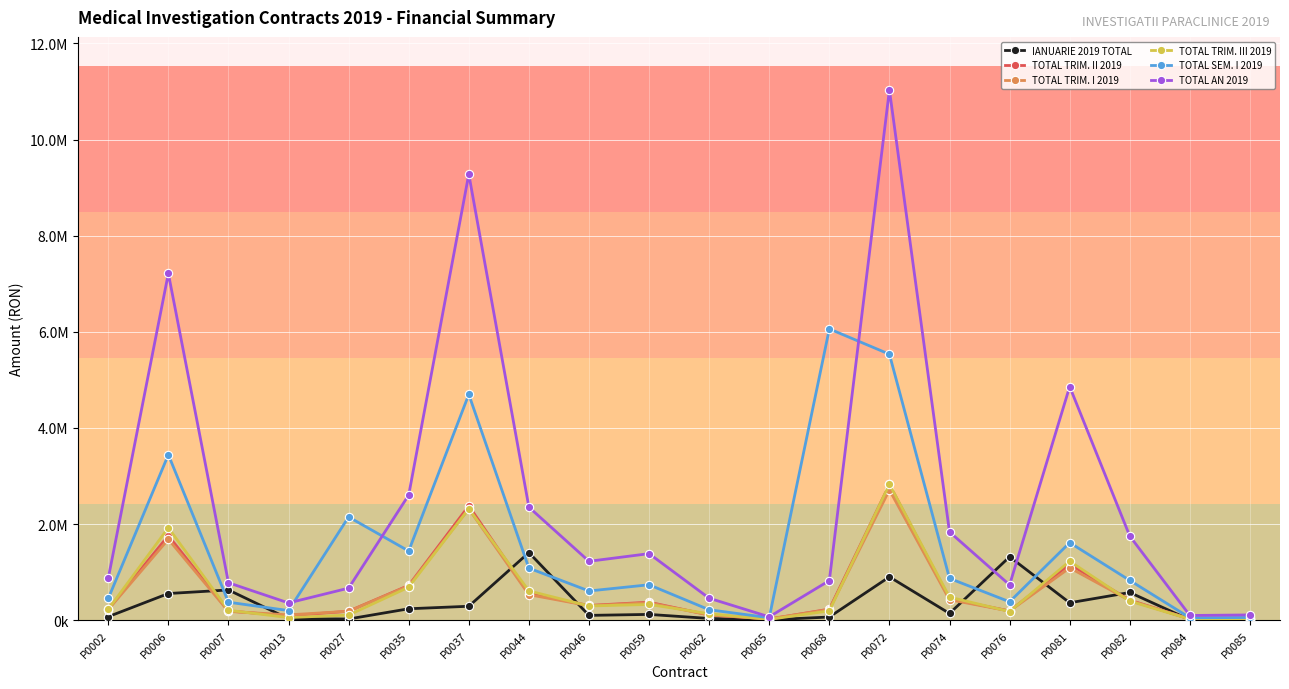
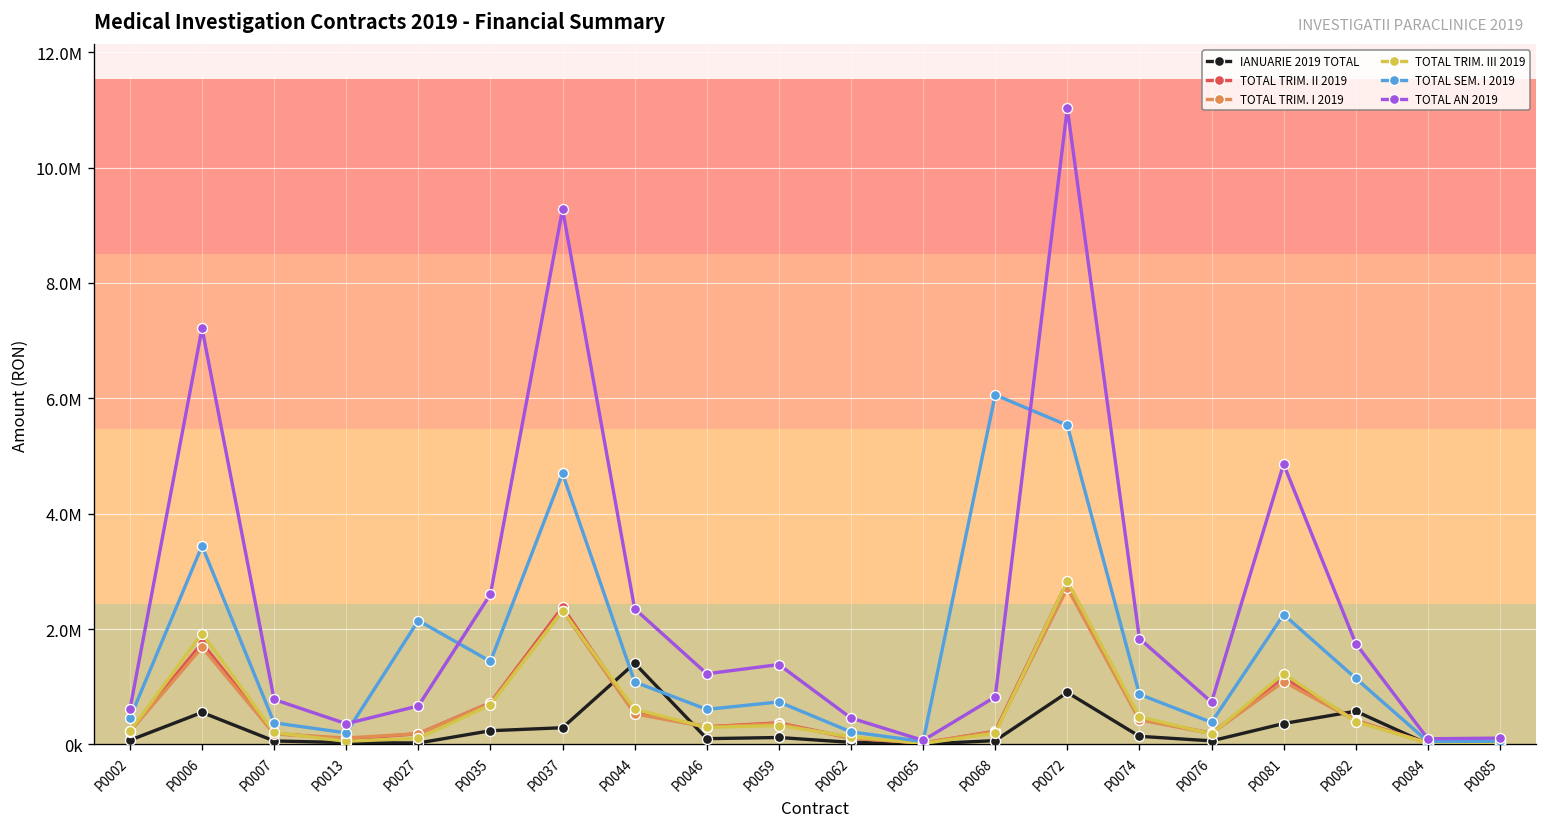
TOTAL AN 2019, P0002: 900000 -> 600000
IANUARIE 2019 TOTAL, P0007: 600000 -> 100000
IANUARIE 2019 TOTAL, P0076: 1300000 -> 100000
TOTAL SEM. I 2019, P0081: 1600000 -> 2300000
TOTAL SEM. I 2019, P0082: 800000 -> 1100000
